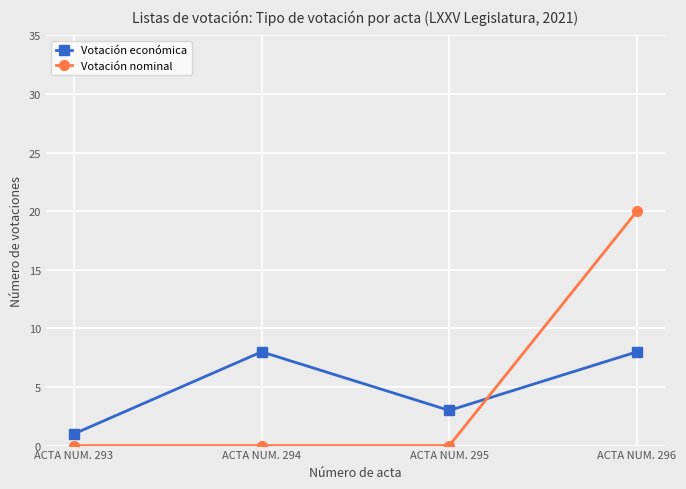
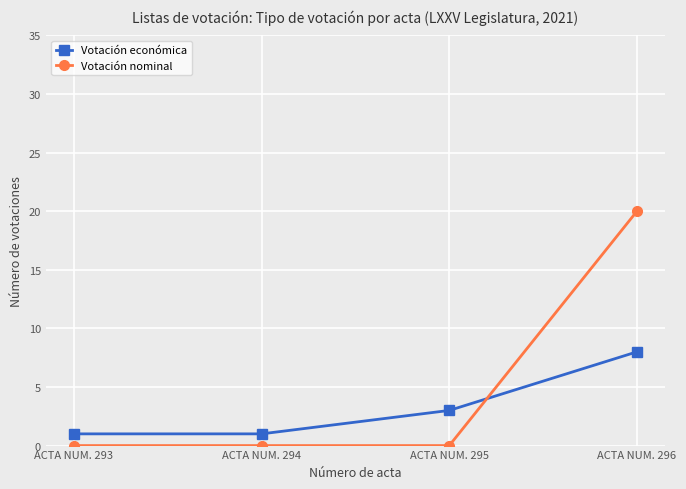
Votación económica, ACTA NUM. 294: 8 -> 1
